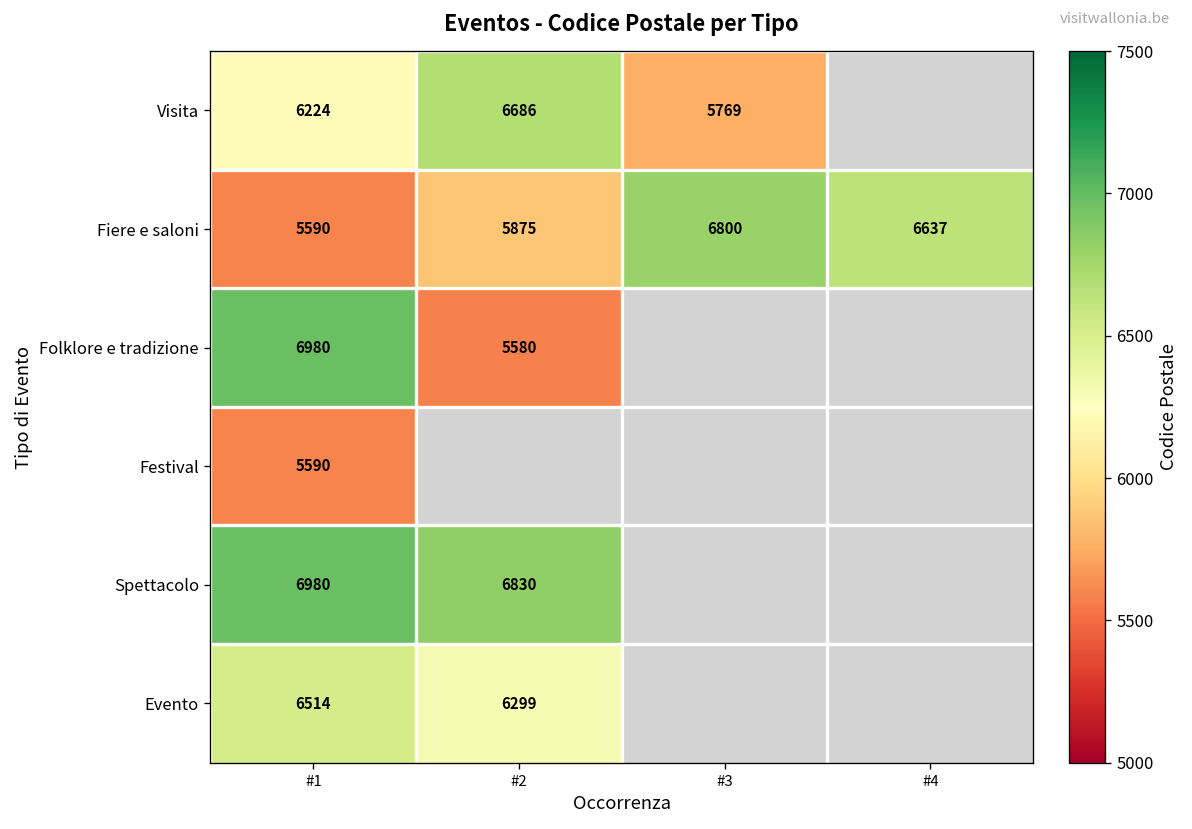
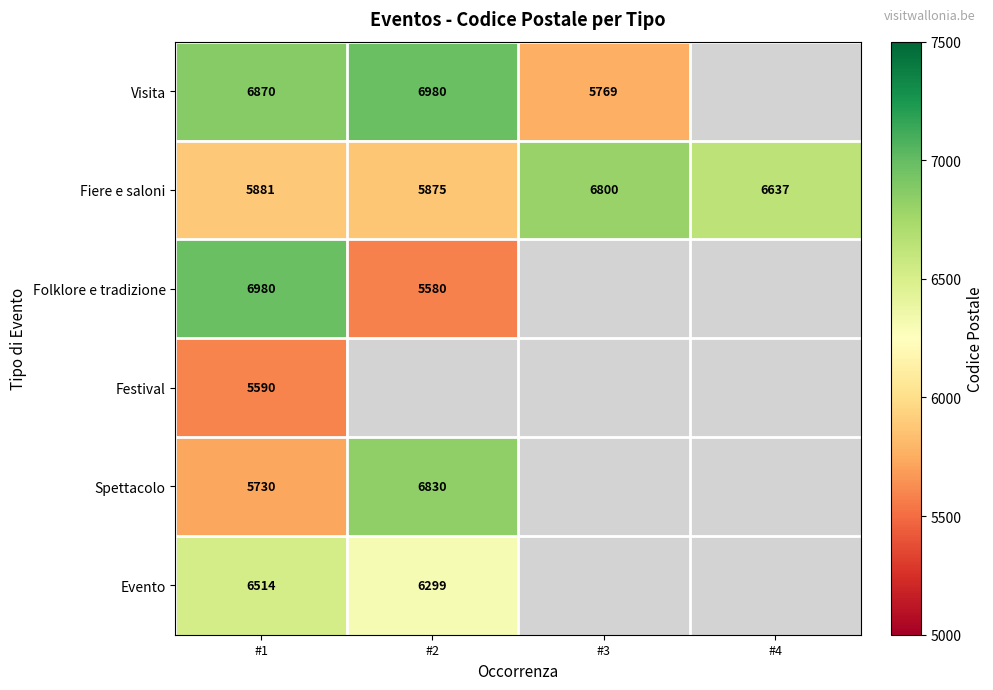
Visita, #1: 6224 -> 6870
Visita, #2: 6686 -> 6980
Fiere e saloni, #1: 5590 -> 5881
Spettacolo, #1: 6980 -> 5730
